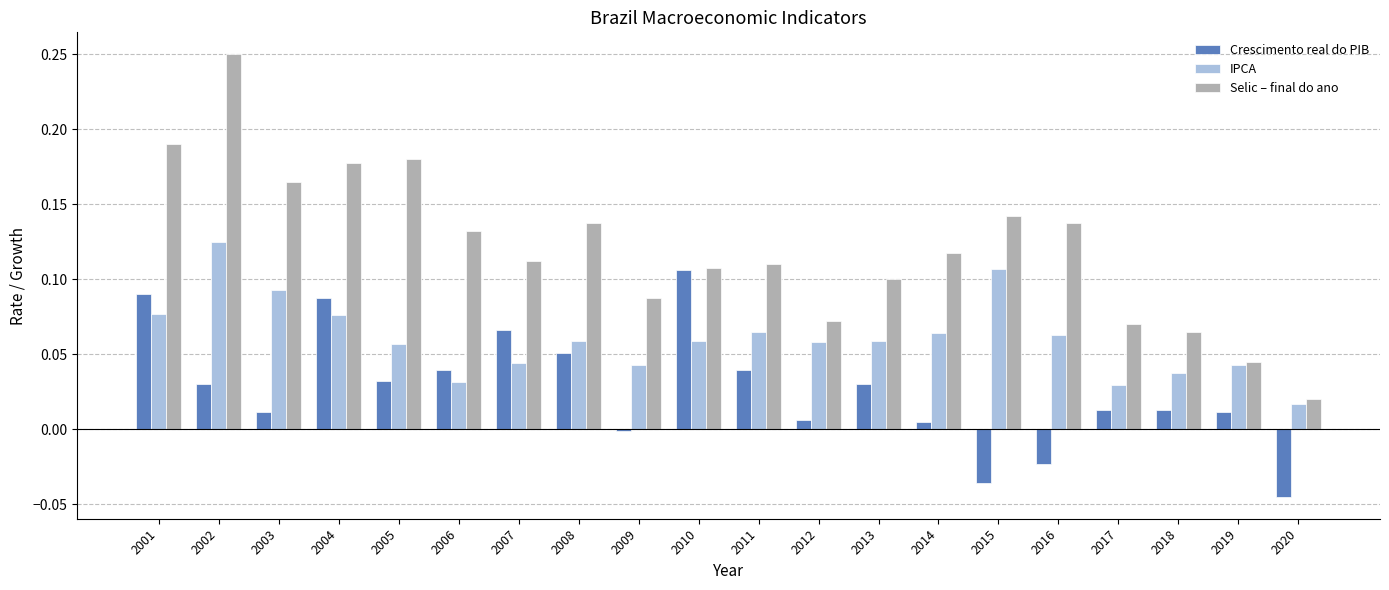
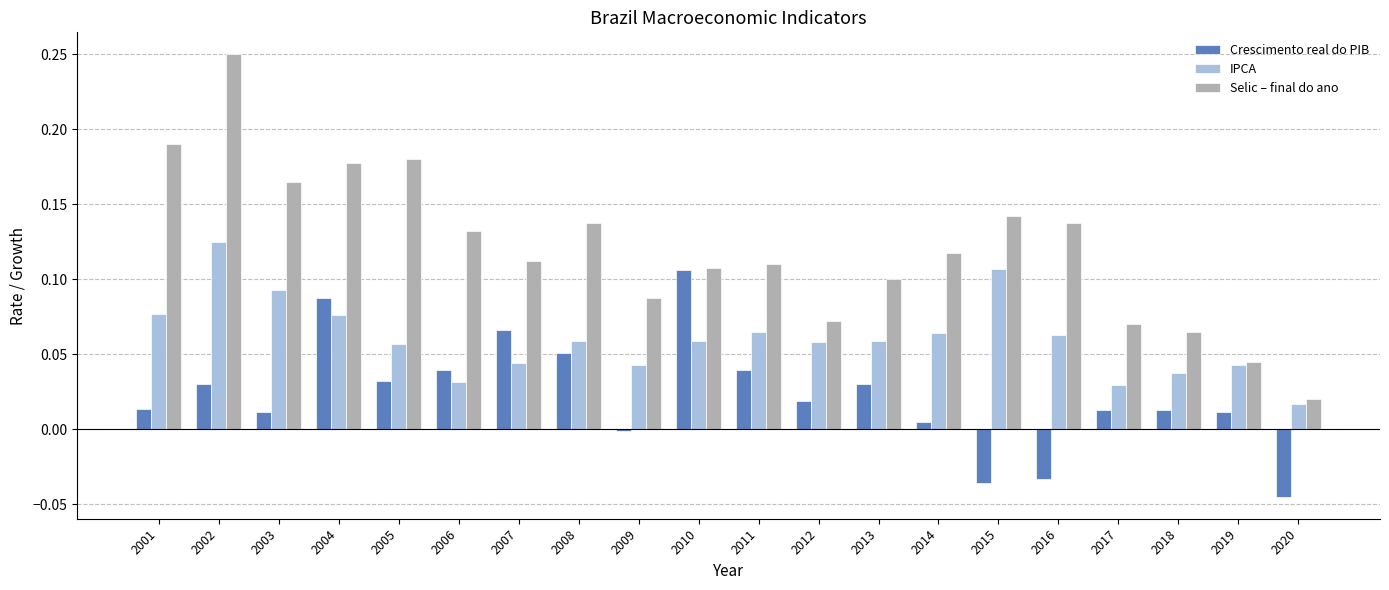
Crescimento real do PIB, 2001: 0.090 -> 0.014
Crescimento real do PIB, 2012: 0.006 -> 0.019
Crescimento real do PIB, 2016: -0.023 -> -0.033
